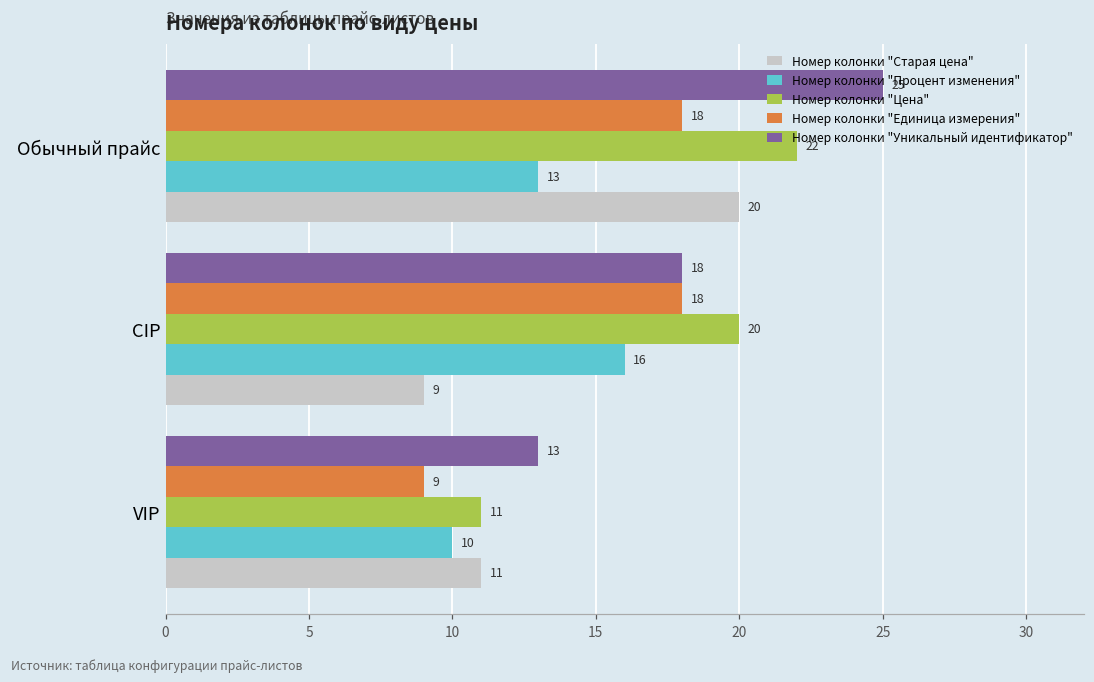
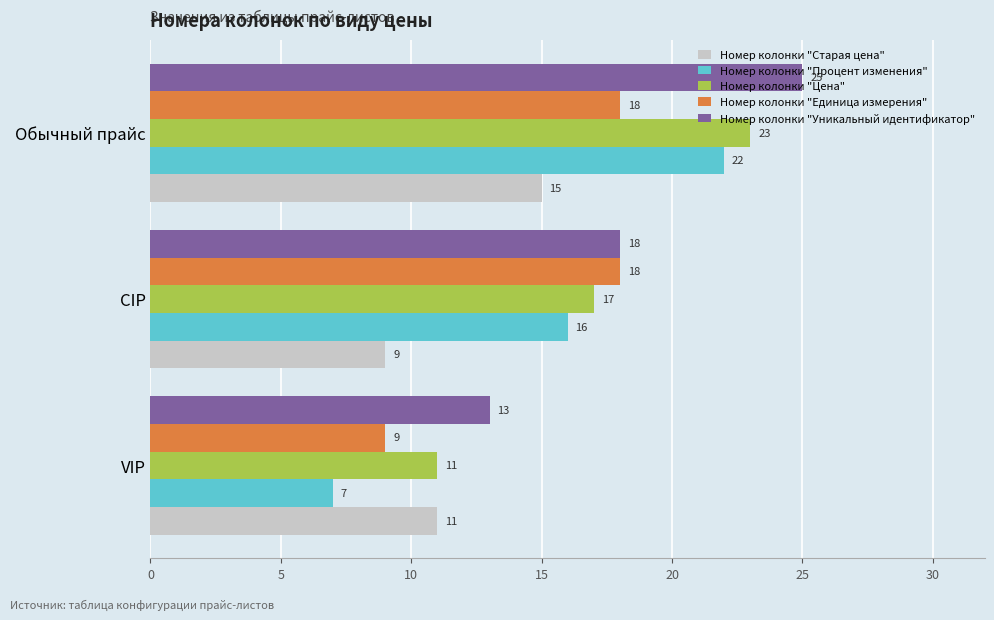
Номер колонки "Цена", Обычный прайс: 22 -> 23
Номер колонки "Процент изменения", Обычный прайс: 13 -> 22
Номер колонки "Старая цена", Обычный прайс: 20 -> 15
Номер колонки "Цена", CIP: 20 -> 17
Номер колонки "Процент изменения", VIP: 10 -> 7
